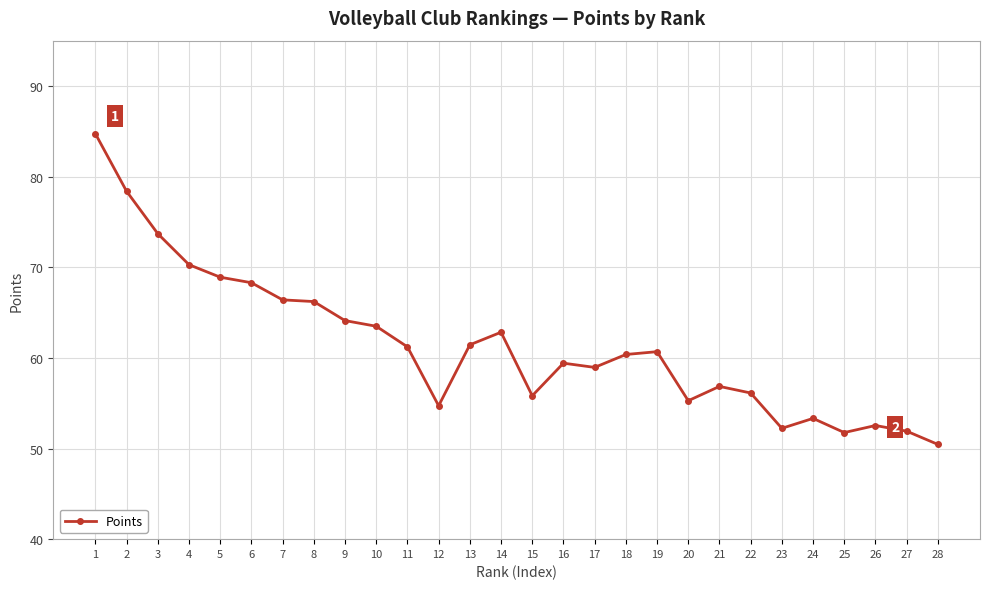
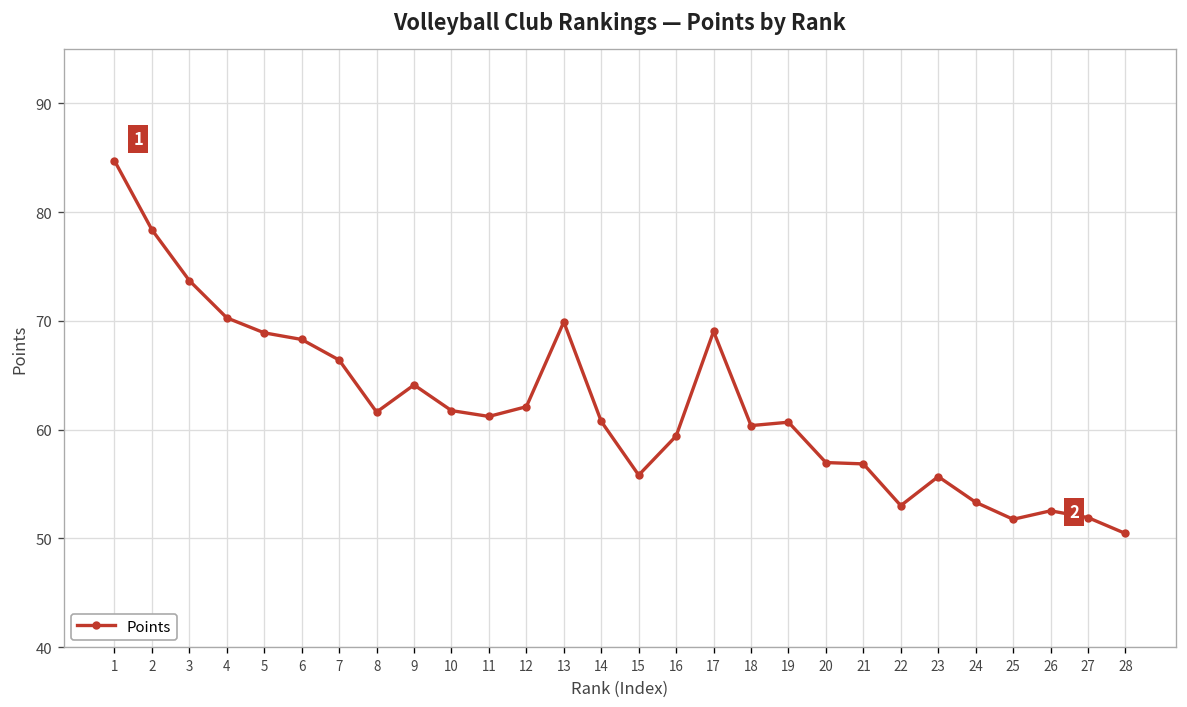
8: 66 -> 62
10: 63 -> 62
12: 55 -> 62
13: 61 -> 70
14: 63 -> 61
17: 59 -> 69
20: 55 -> 57
22: 56 -> 53
23: 52 -> 56
